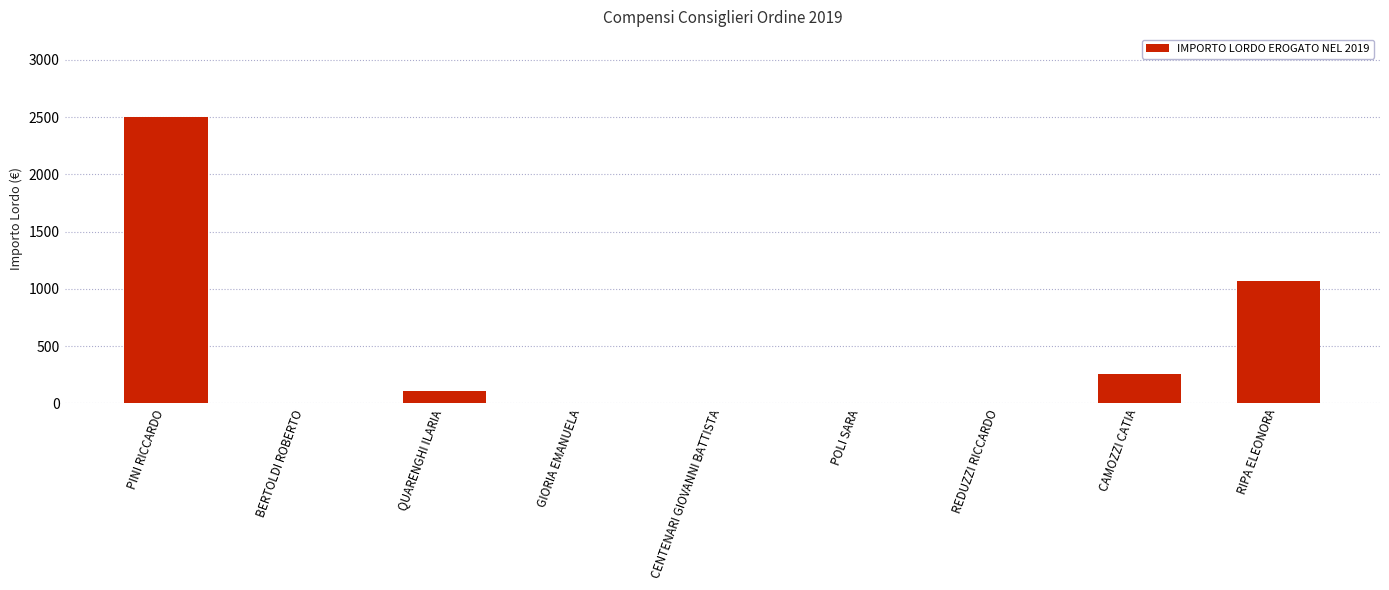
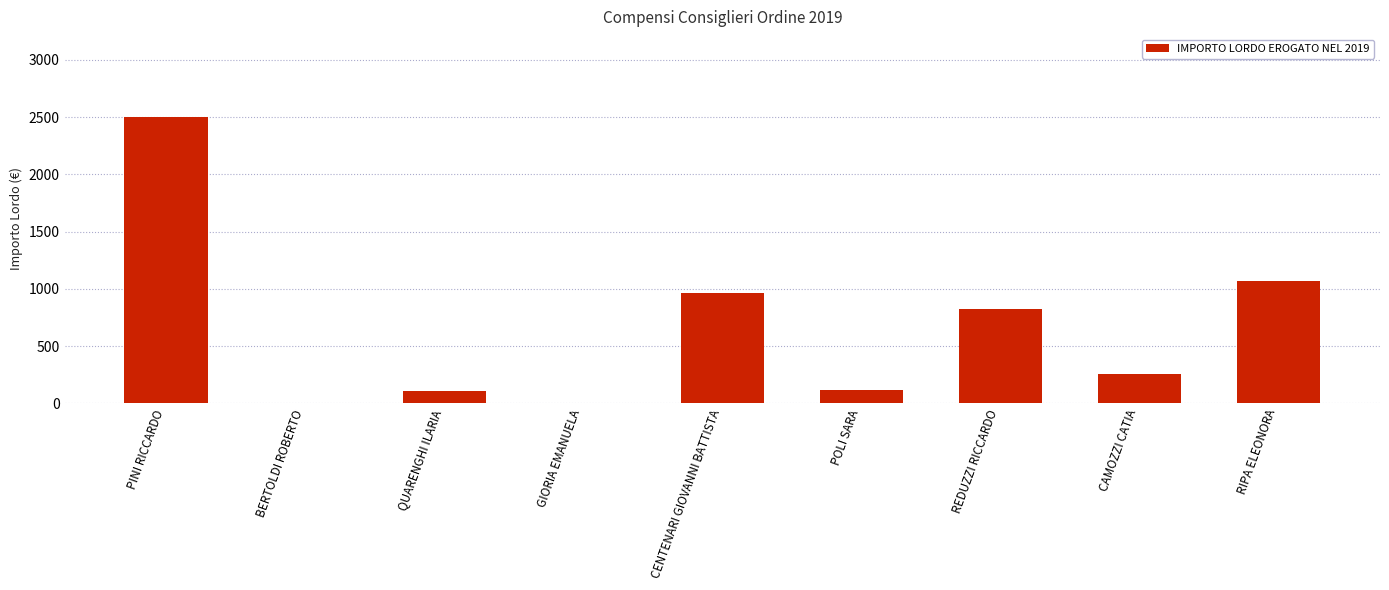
CENTENARI GIOVANNI BATTISTA: 0 -> 970
POLI SARA: 0 -> 120
REDUZZI RICCARDO: 0 -> 830
